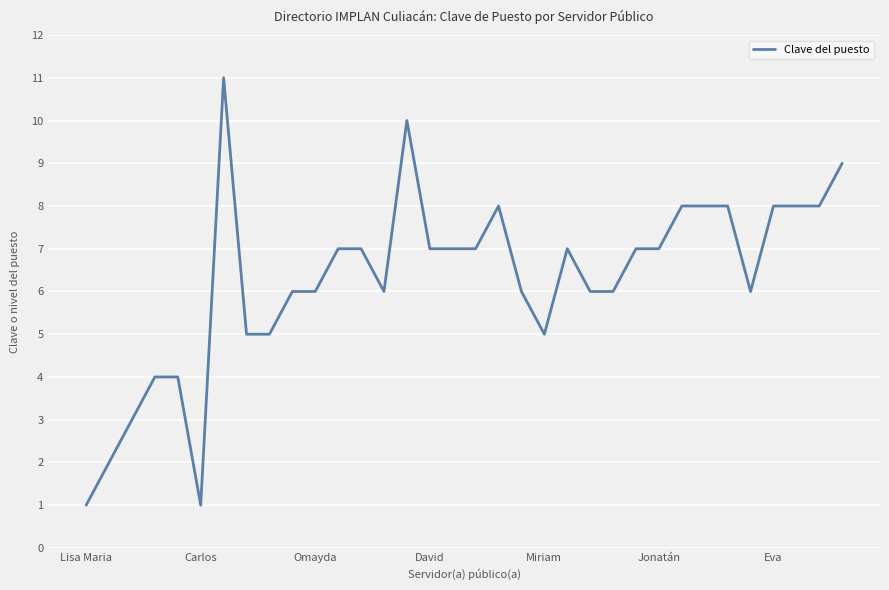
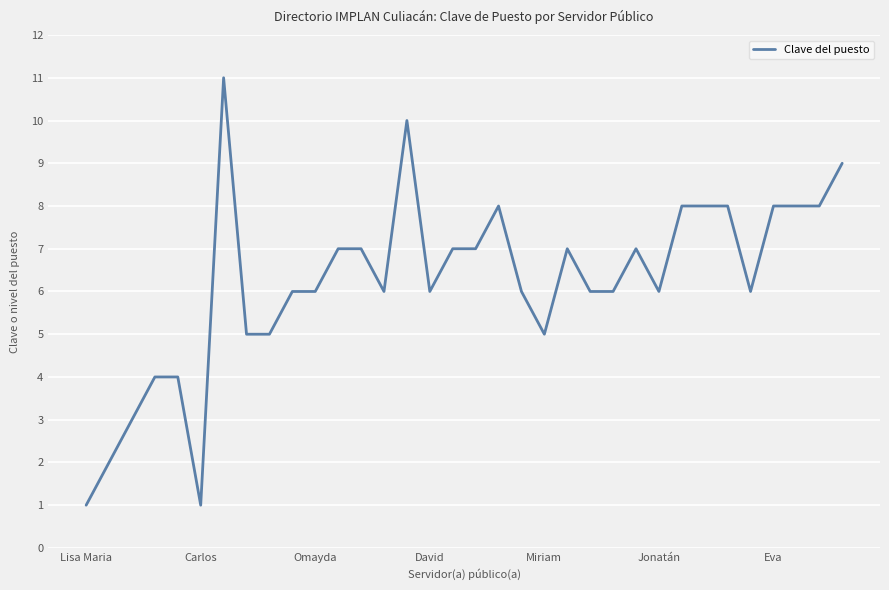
David: 7 -> 6
Jonatán: 7 -> 6
